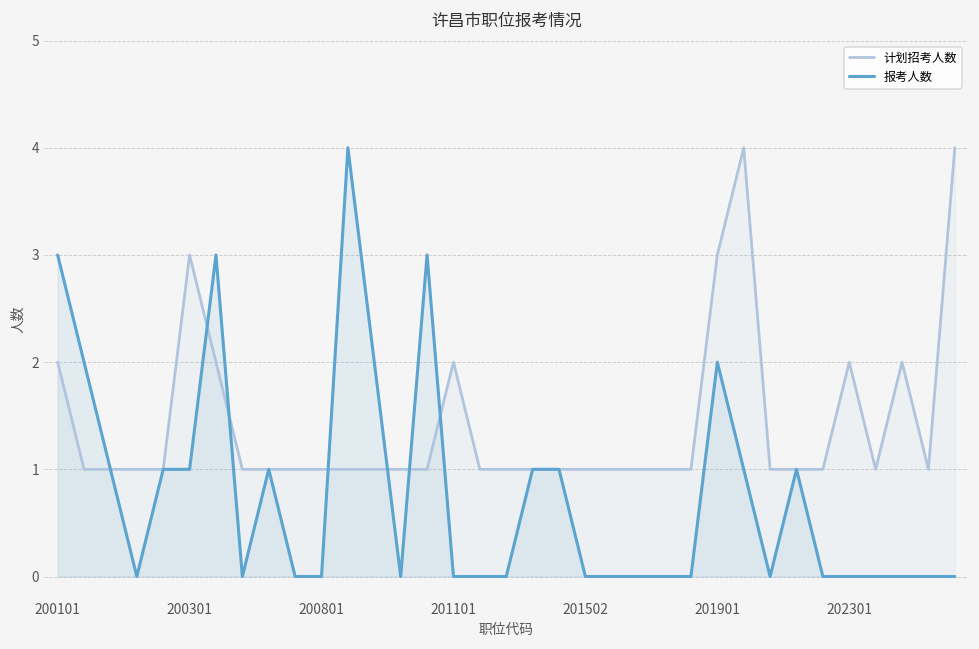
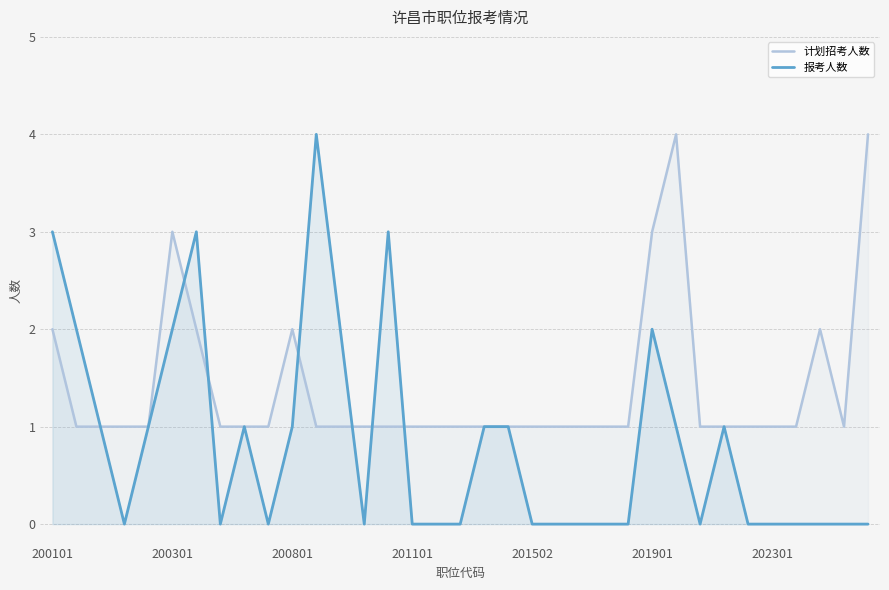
报考人数, 200301: 1 -> 2
计划招考人数, 200801: 1 -> 2
报考人数, 200801: 0 -> 1
计划招考人数, 201101: 2 -> 1
计划招考人数, 202301: 2 -> 1
